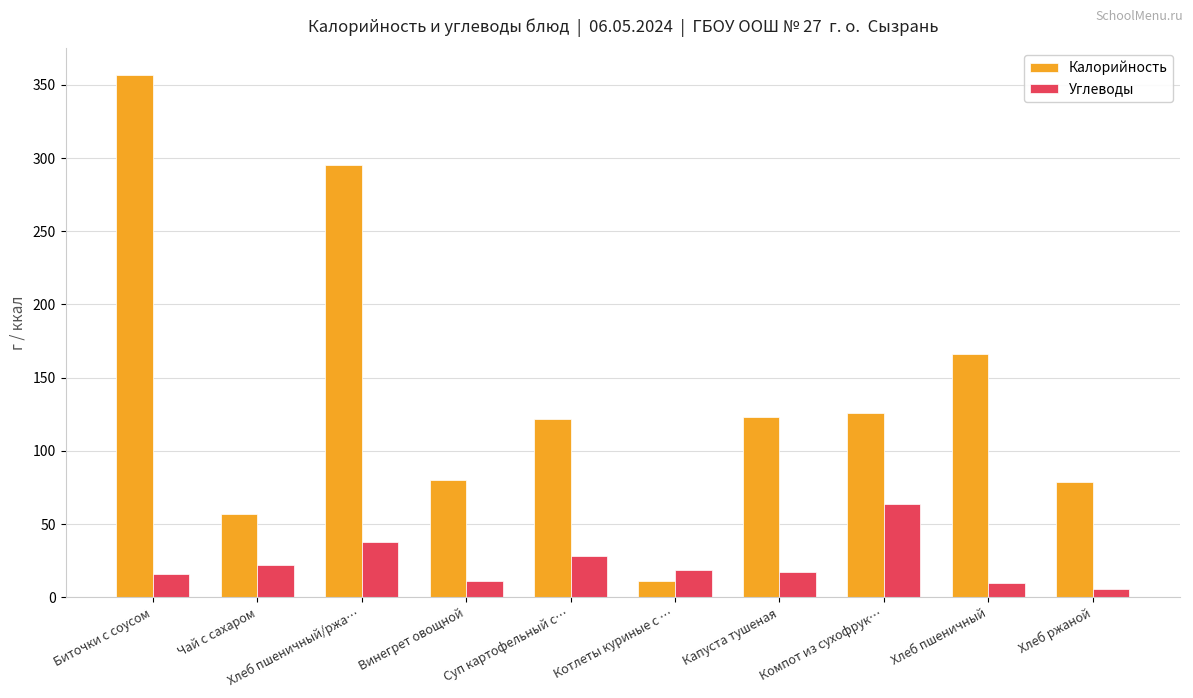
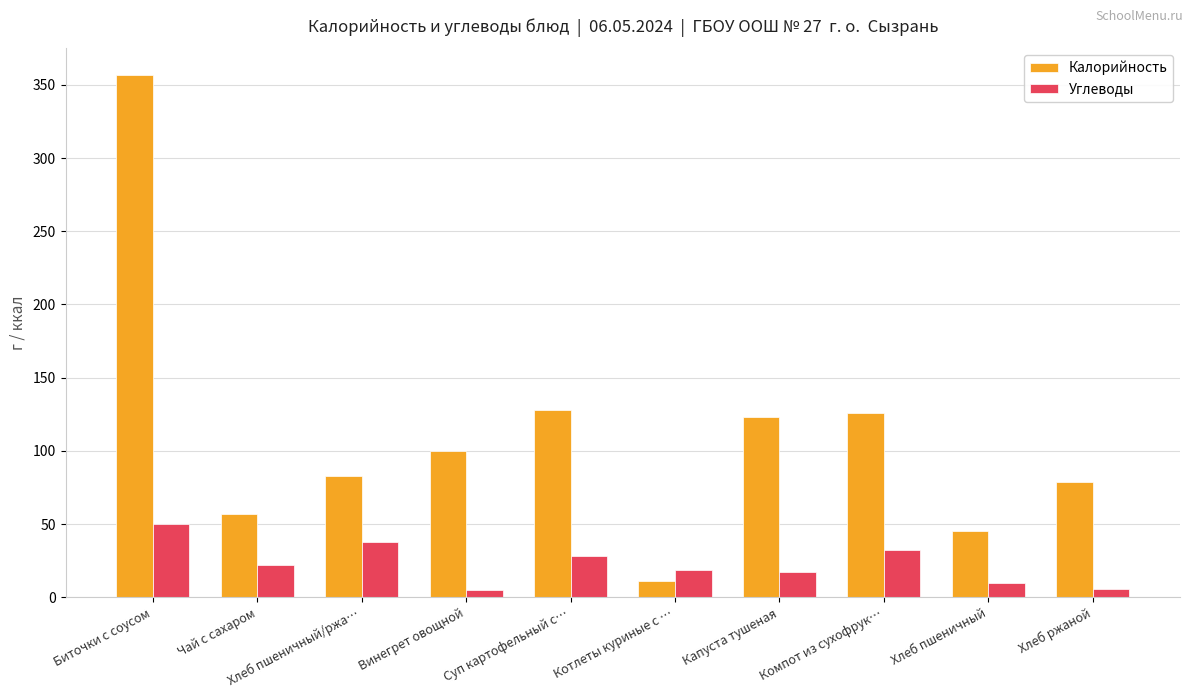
Углеводы, Биточки с соусом: 16 -> 50
Калорийность, Хлеб пшеничный/ржа…: 295 -> 83
Калорийность, Винегрет овощной: 80 -> 100
Углеводы, Винегрет овощной: 11 -> 5
Калорийность, Суп картофельный с…: 122 -> 128
Углеводы, Компот из сухофрук…: 64 -> 32
Калорийность, Хлеб пшеничный: 166 -> 45
